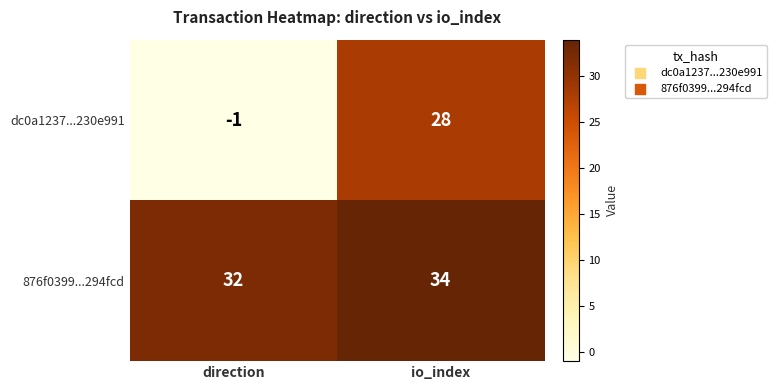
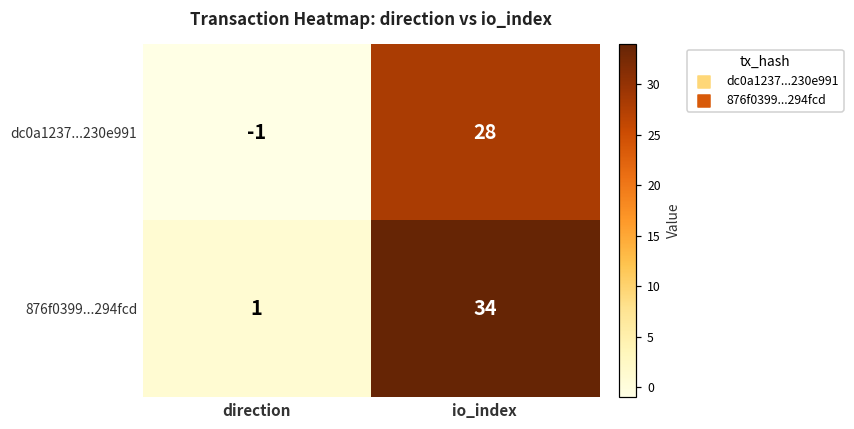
876f0399...294fcd, direction: 32 -> 1
